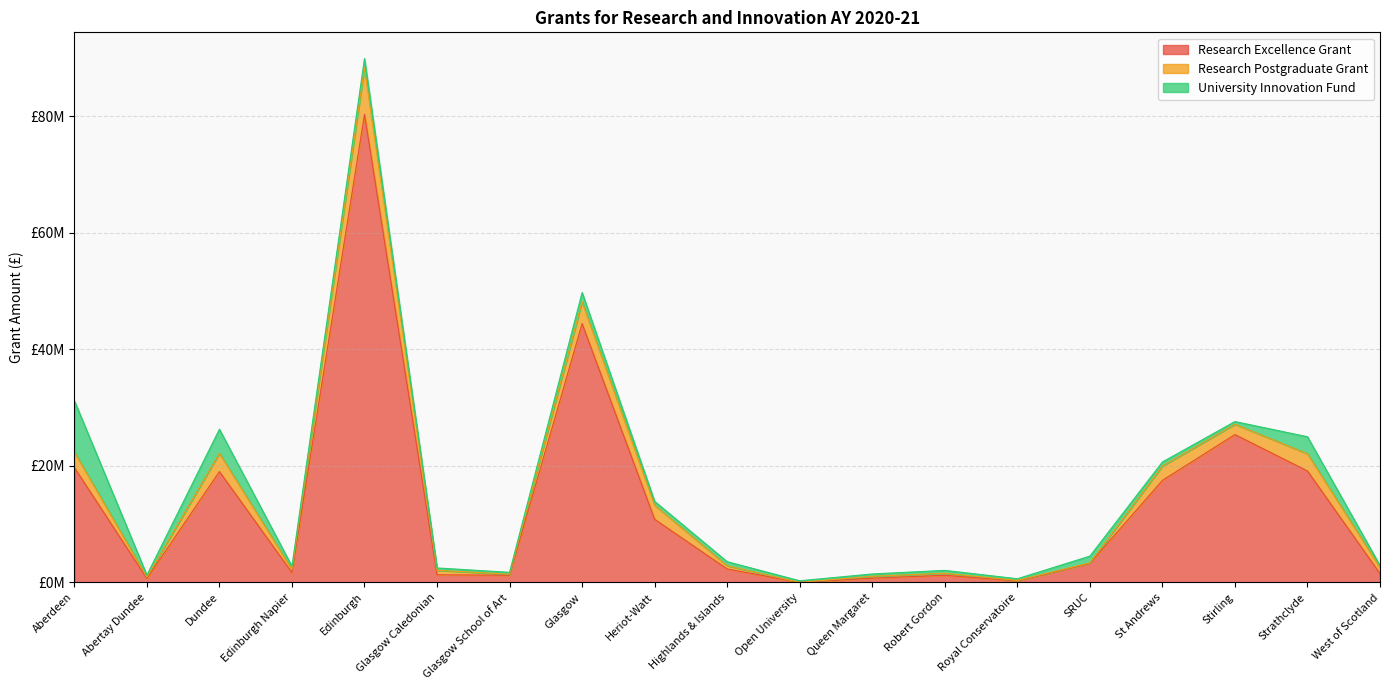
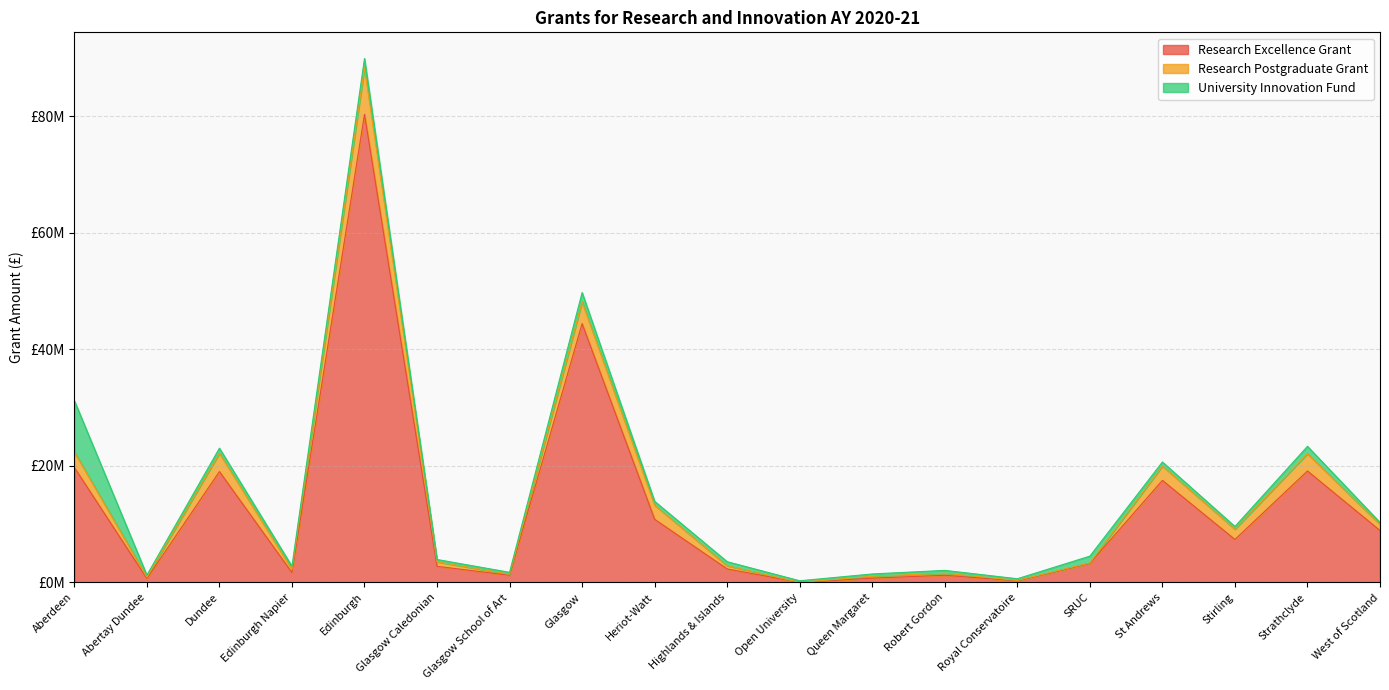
University Innovation Fund, Dundee: £4000000 -> £1000000
Research Excellence Grant, Glasgow Caledonian: £1000000 -> £3000000
Research Excellence Grant, Stirling: £25000000 -> £7000000
University Innovation Fund, Strathclyde: £3000000 -> £1000000
Research Excellence Grant, West of Scotland: £2000000 -> £9000000
